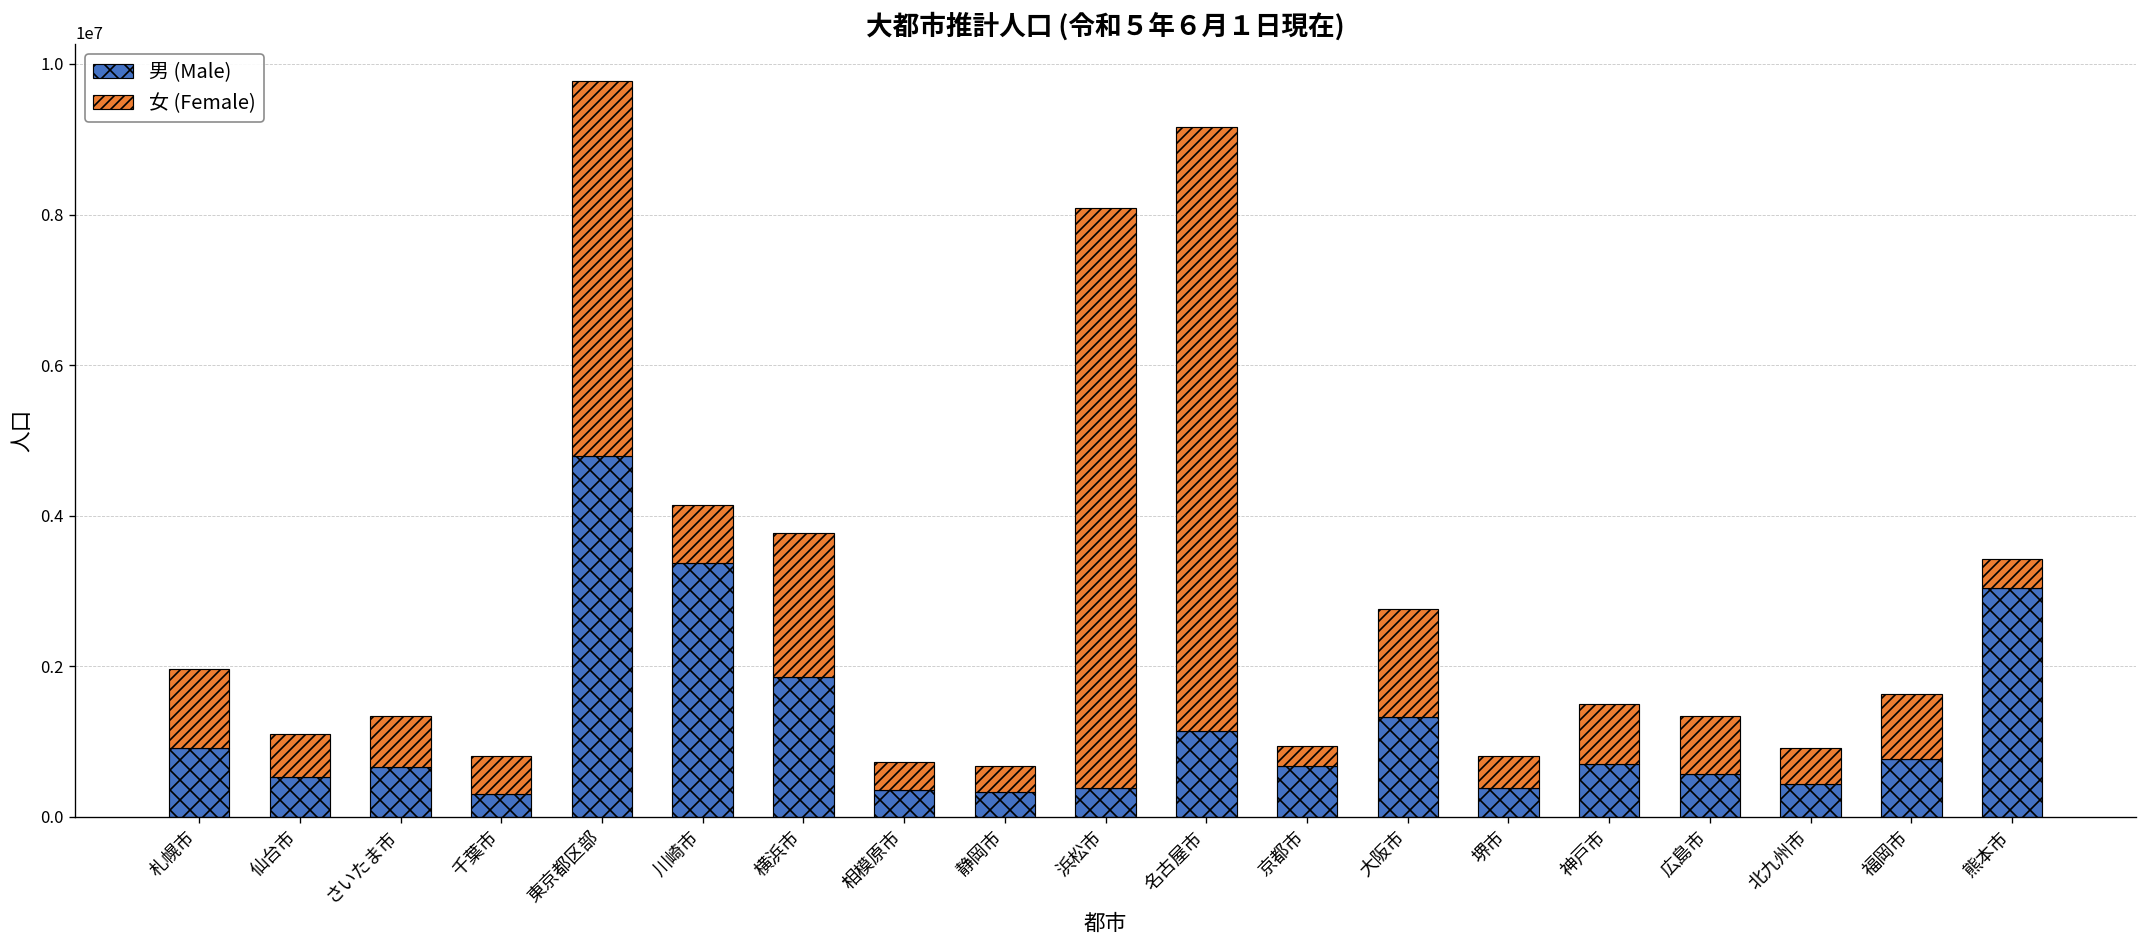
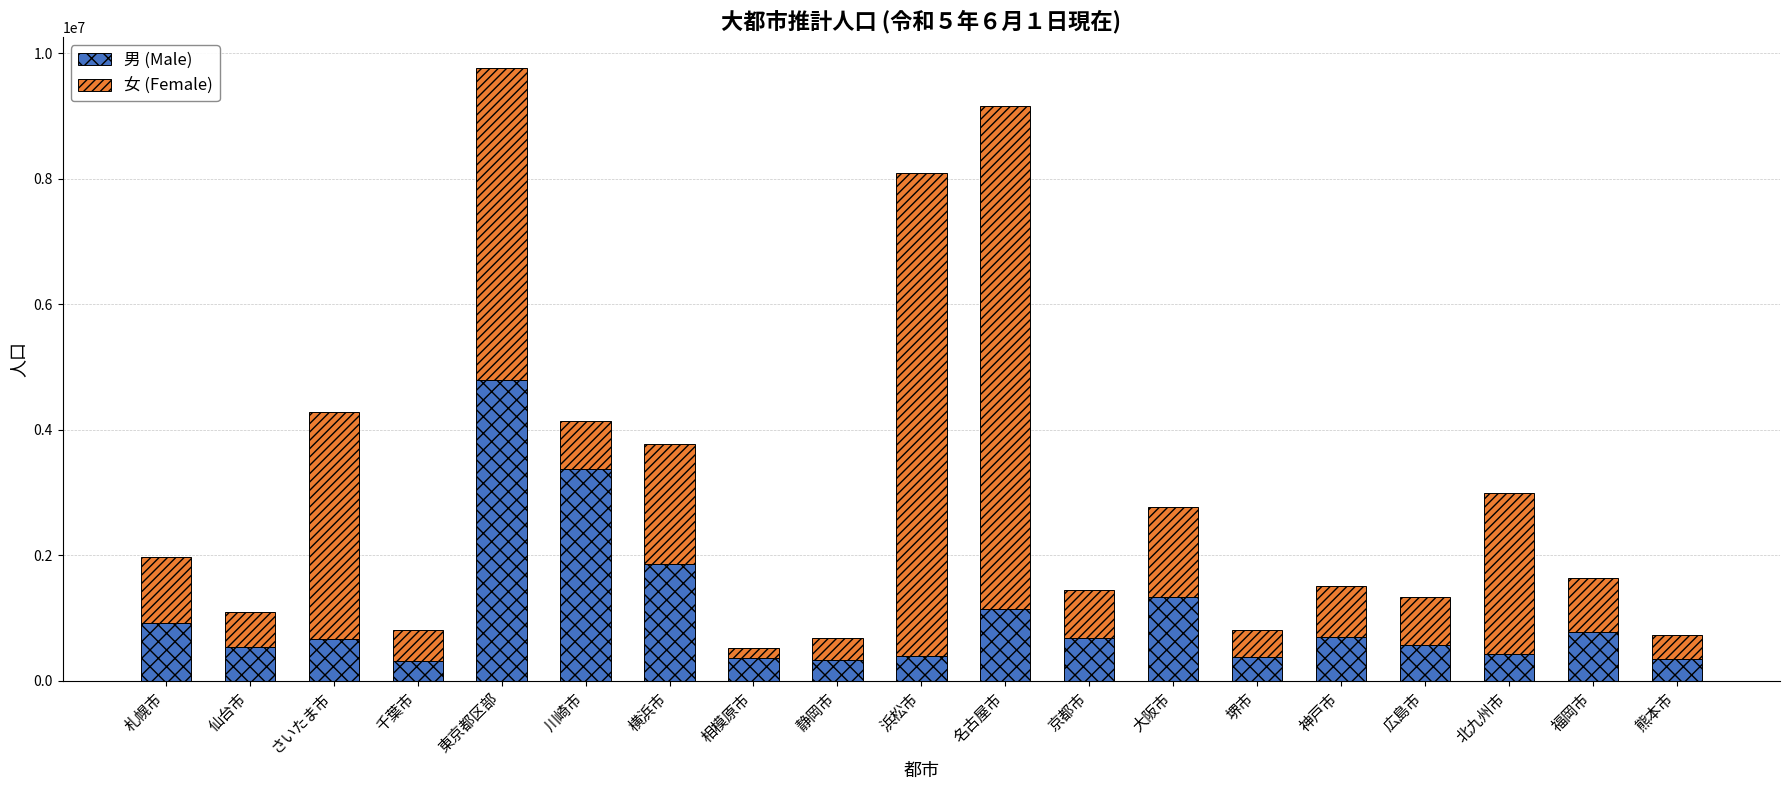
女 (Female), さいたま市: 700000 -> 3600000
女 (Female), 相模原市: 400000 -> 200000
女 (Female), 京都市: 300000 -> 800000
女 (Female), 北九州市: 500000 -> 2600000
男 (Male), 熊本市: 3000000 -> 300000
